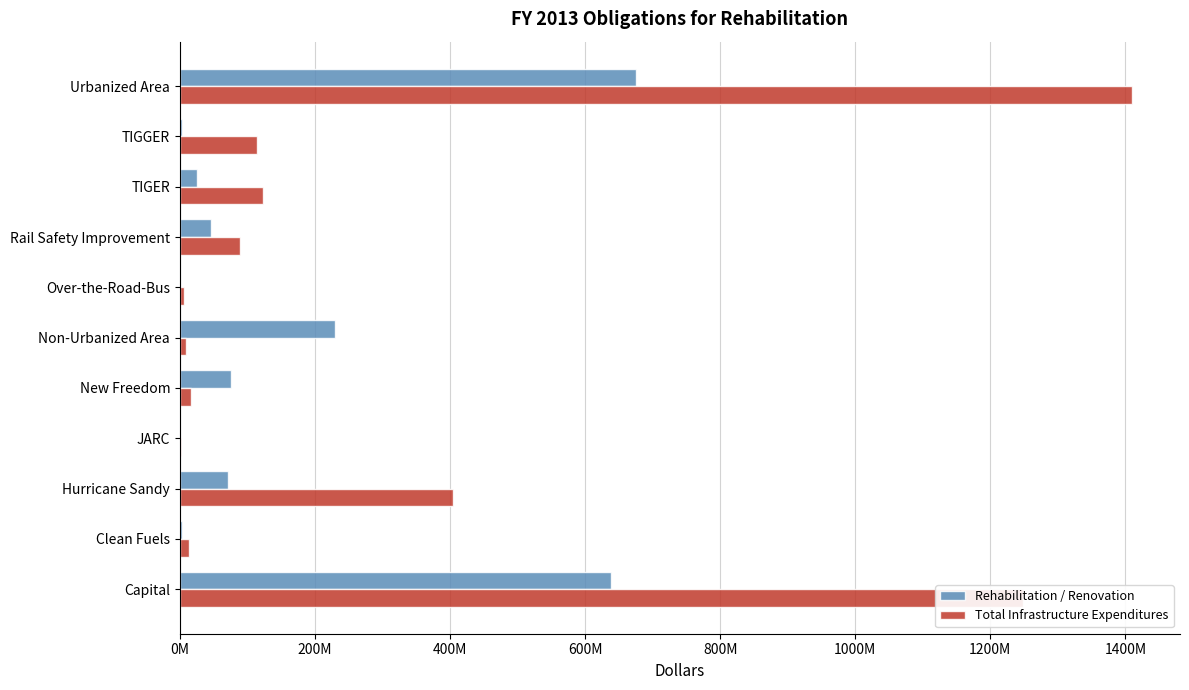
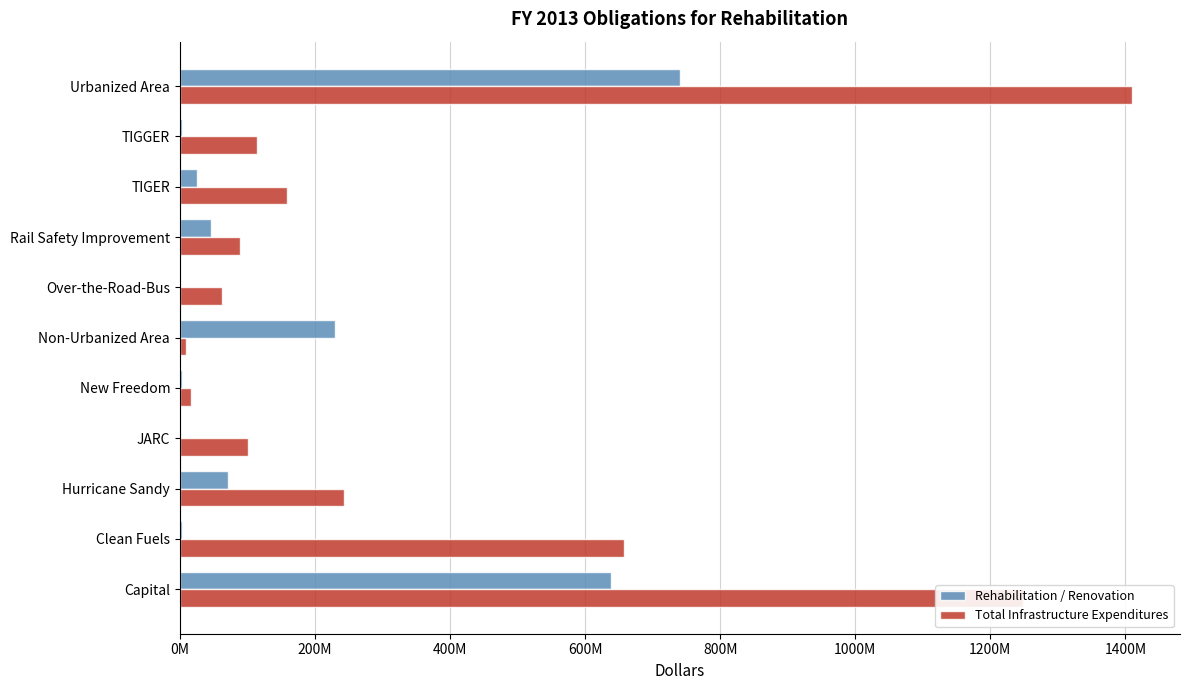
Rehabilitation / Renovation, Urbanized Area: 680000000 -> 740000000
Total Infrastructure Expenditures, TIGER: 120000000 -> 160000000
Total Infrastructure Expenditures, Over-the-Road-Bus: 10000000 -> 60000000
Rehabilitation / Renovation, New Freedom: 80000000 -> 0
Total Infrastructure Expenditures, JARC: 0 -> 100000000
Total Infrastructure Expenditures, Hurricane Sandy: 400000000 -> 240000000
Total Infrastructure Expenditures, Clean Fuels: 10000000 -> 660000000
